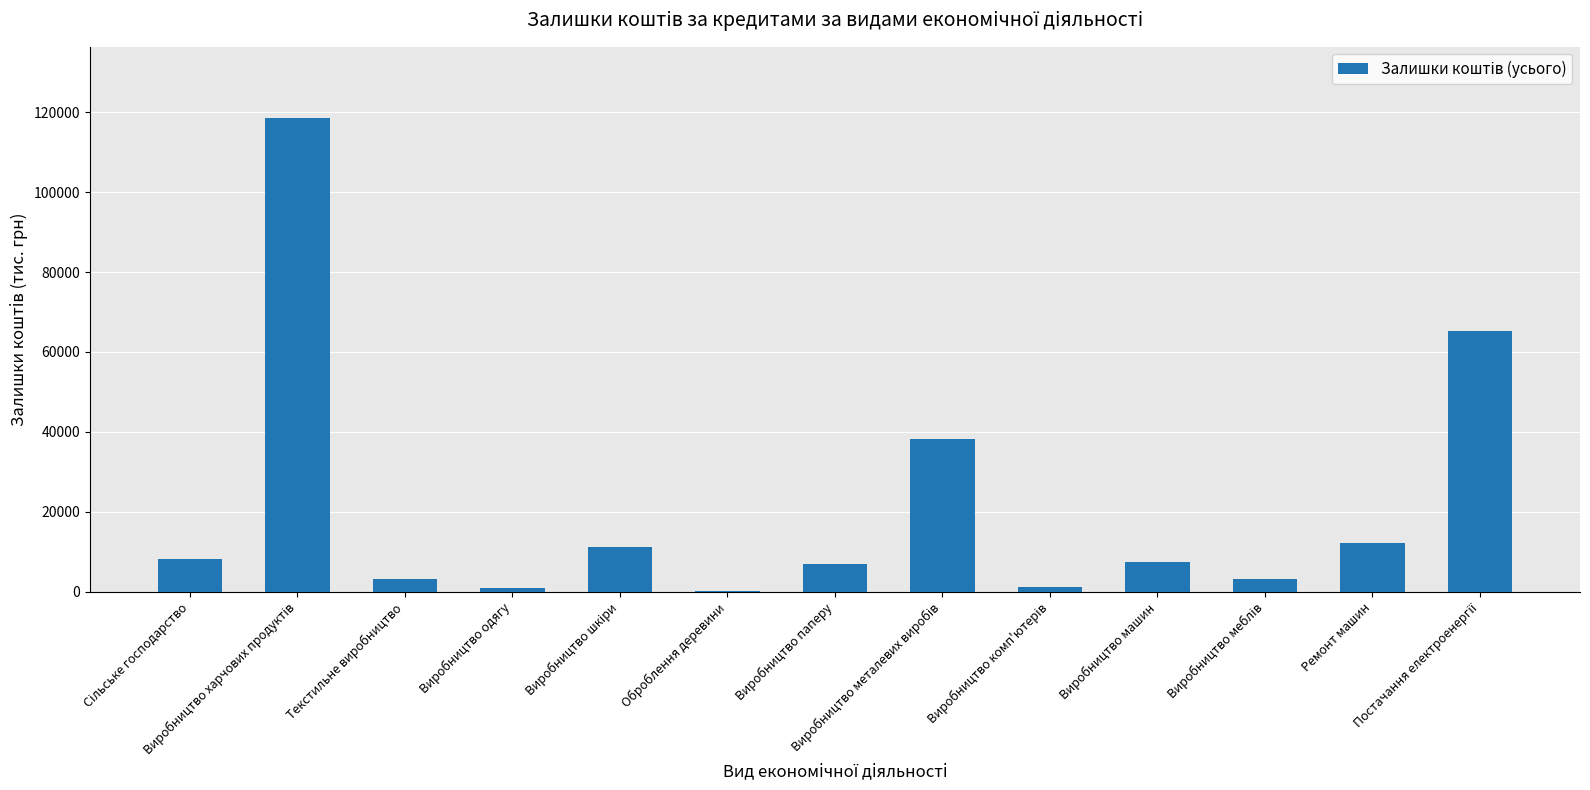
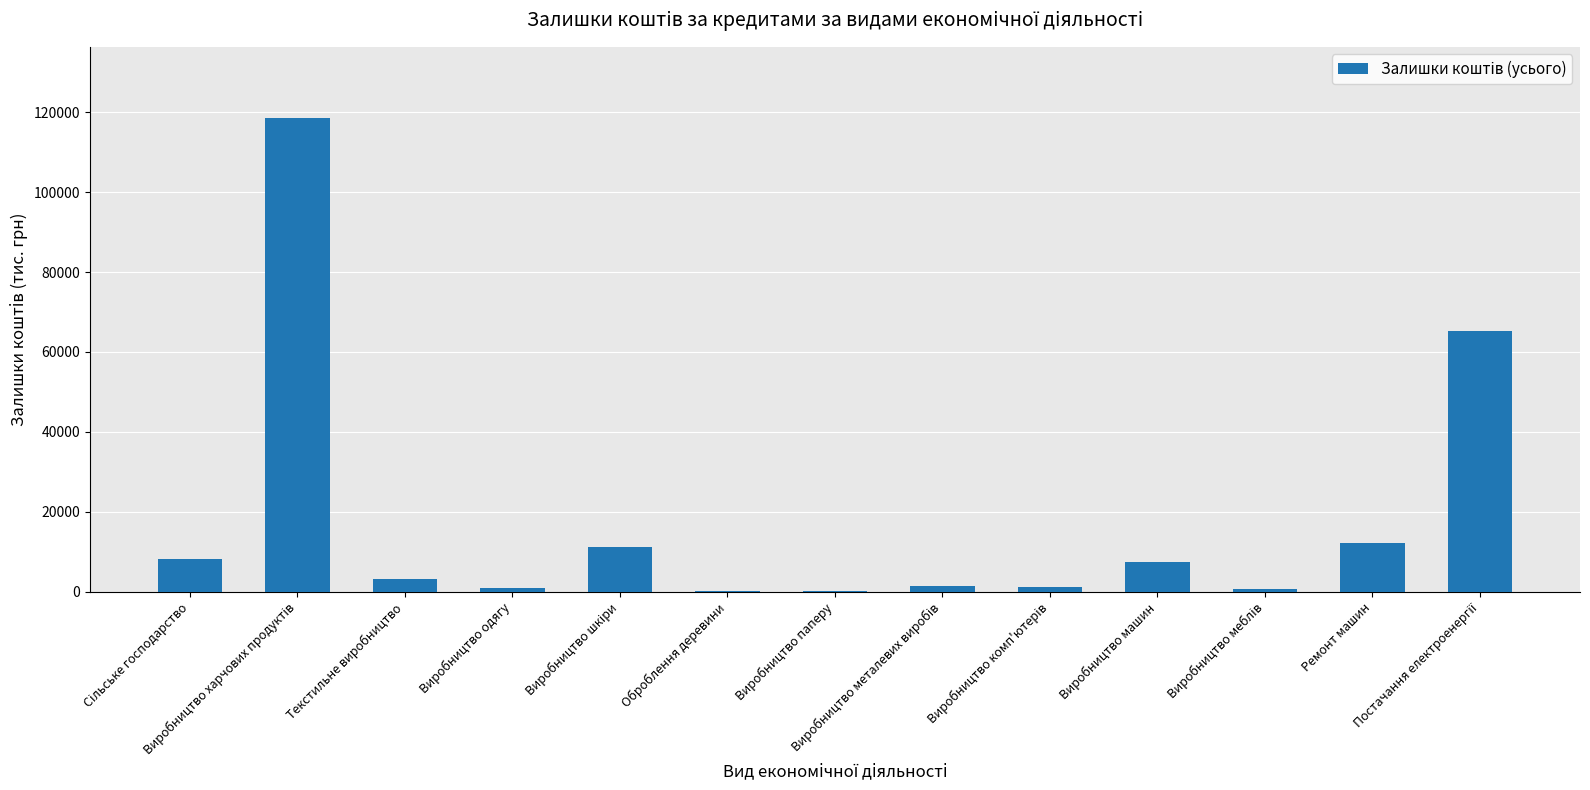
Виробництво паперу: 7000 -> 0
Виробництво металевих виробів: 38000 -> 1000
Виробництво меблів: 3000 -> 1000
